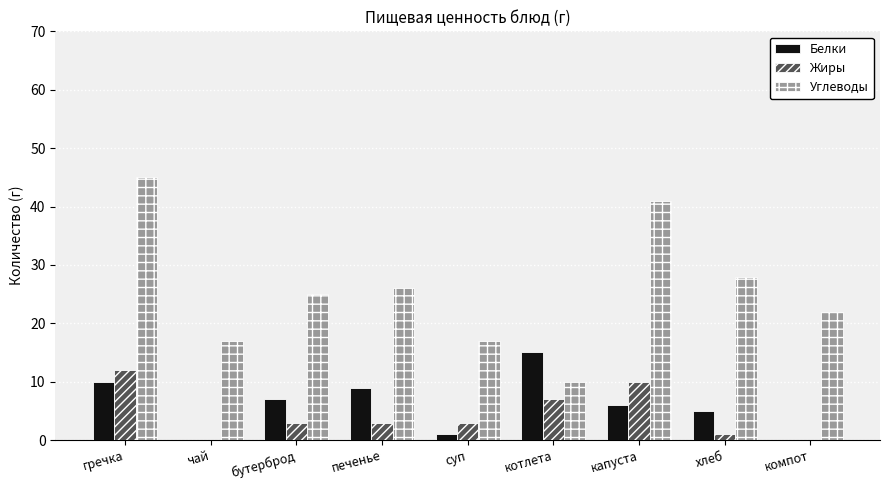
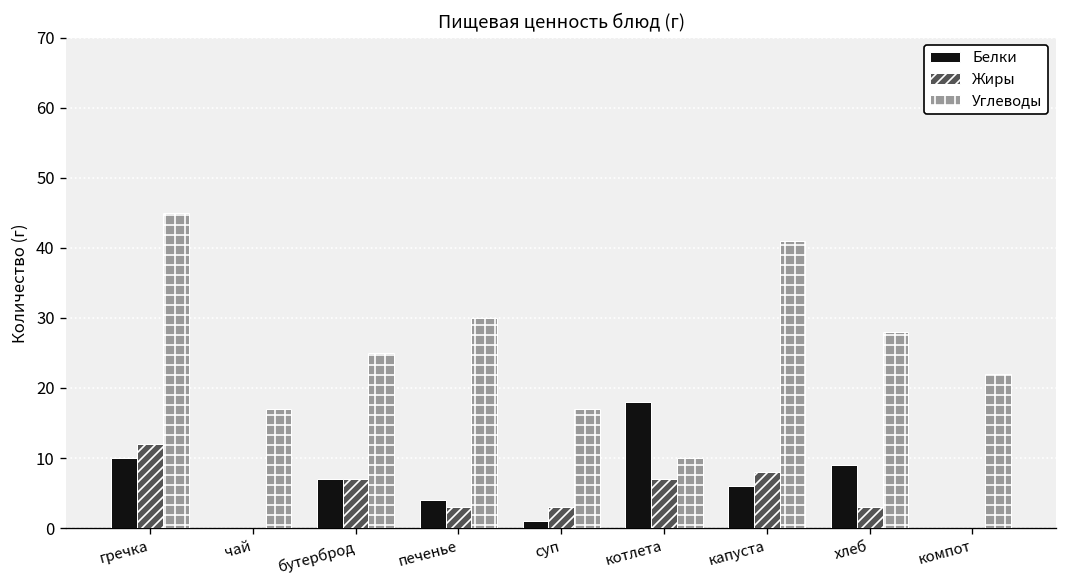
Жиры, бутерброд: 3 -> 7
Белки, печенье: 9 -> 4
Углеводы, печенье: 26 -> 30
Белки, котлета: 15 -> 18
Жиры, капуста: 10 -> 8
Белки, хлеб: 5 -> 9
Жиры, хлеб: 1 -> 3
